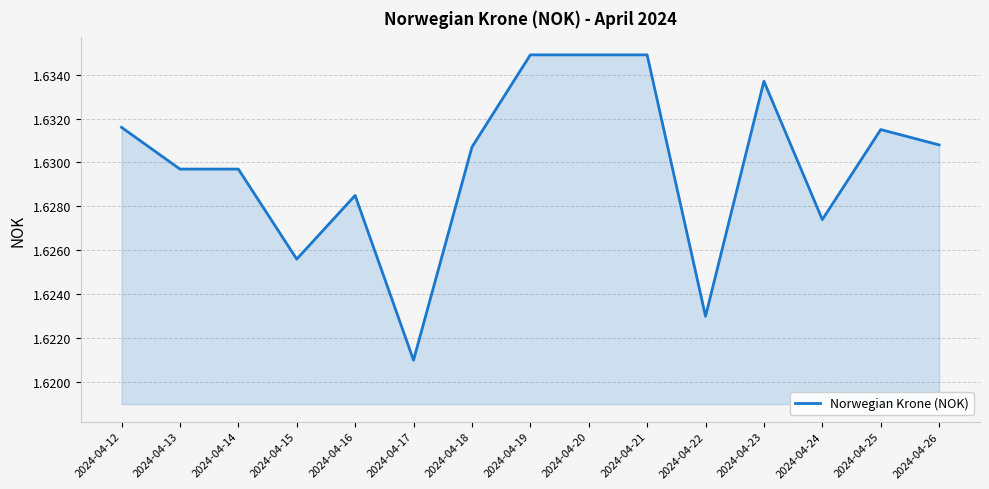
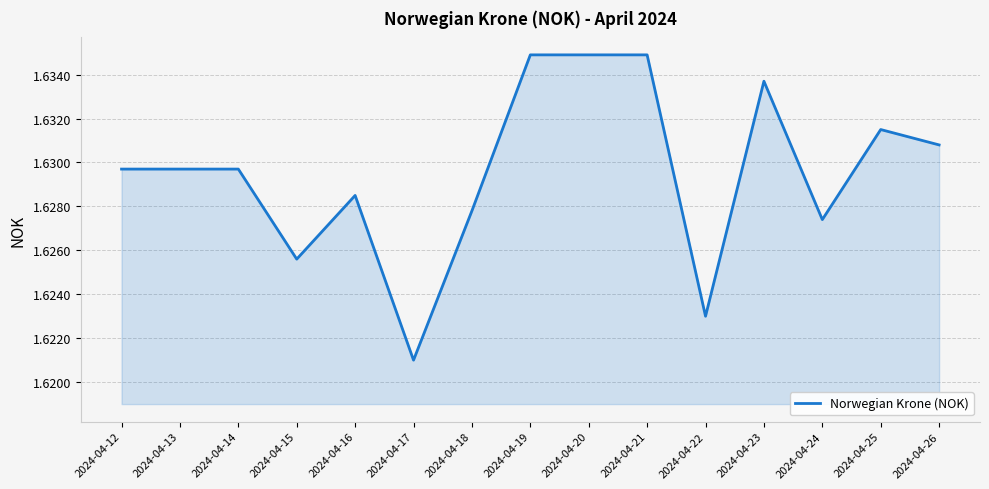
2024-04-12: 1.6316 -> 1.6297
2024-04-18: 1.6307 -> 1.6278
